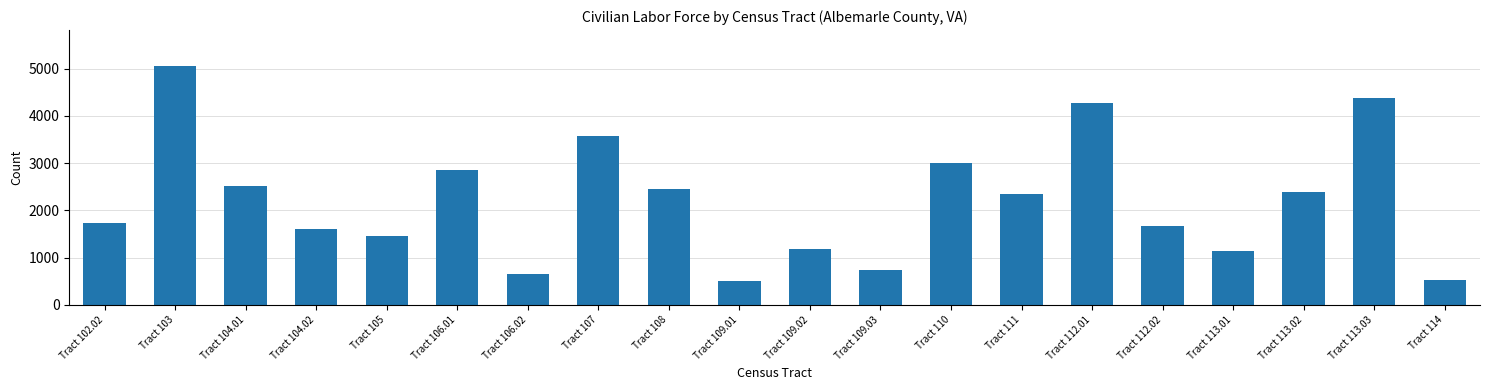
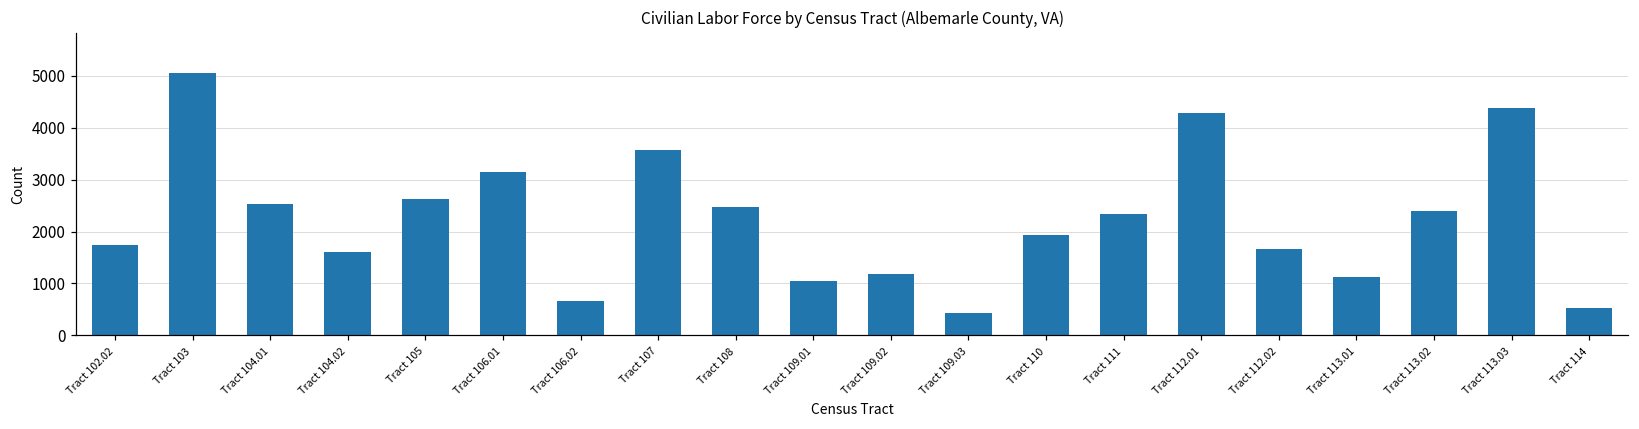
Tract 105: 1500 -> 2600
Tract 106.01: 2900 -> 3200
Tract 109.01: 500 -> 1000
Tract 109.03: 700 -> 400
Tract 110: 3000 -> 1900
